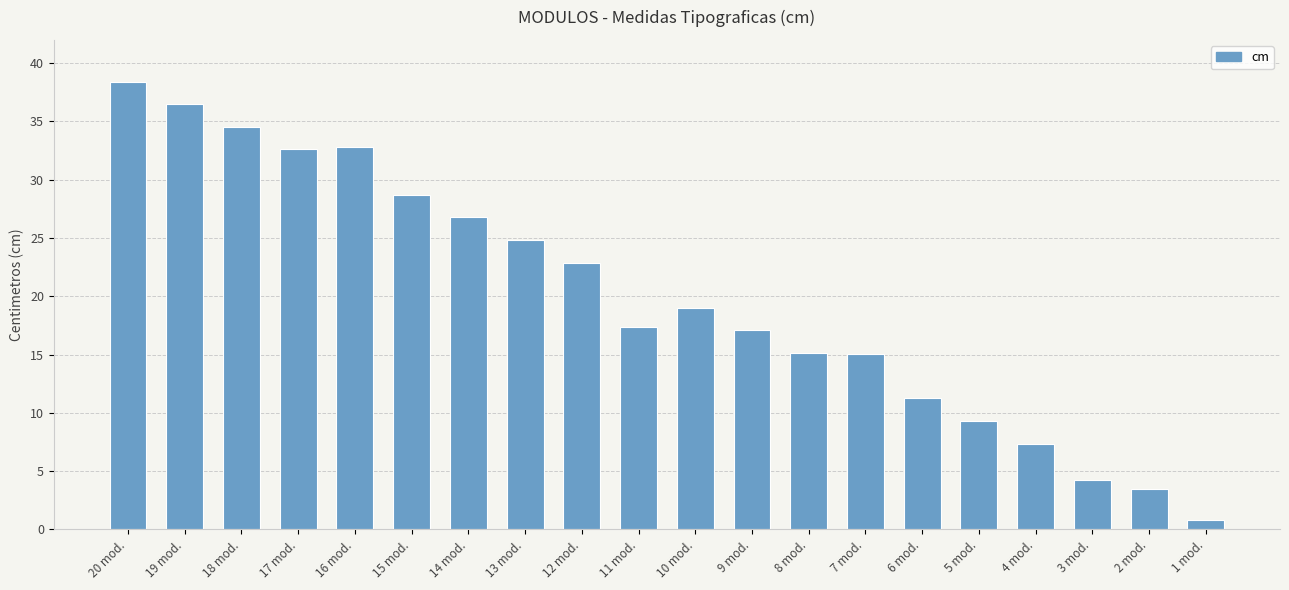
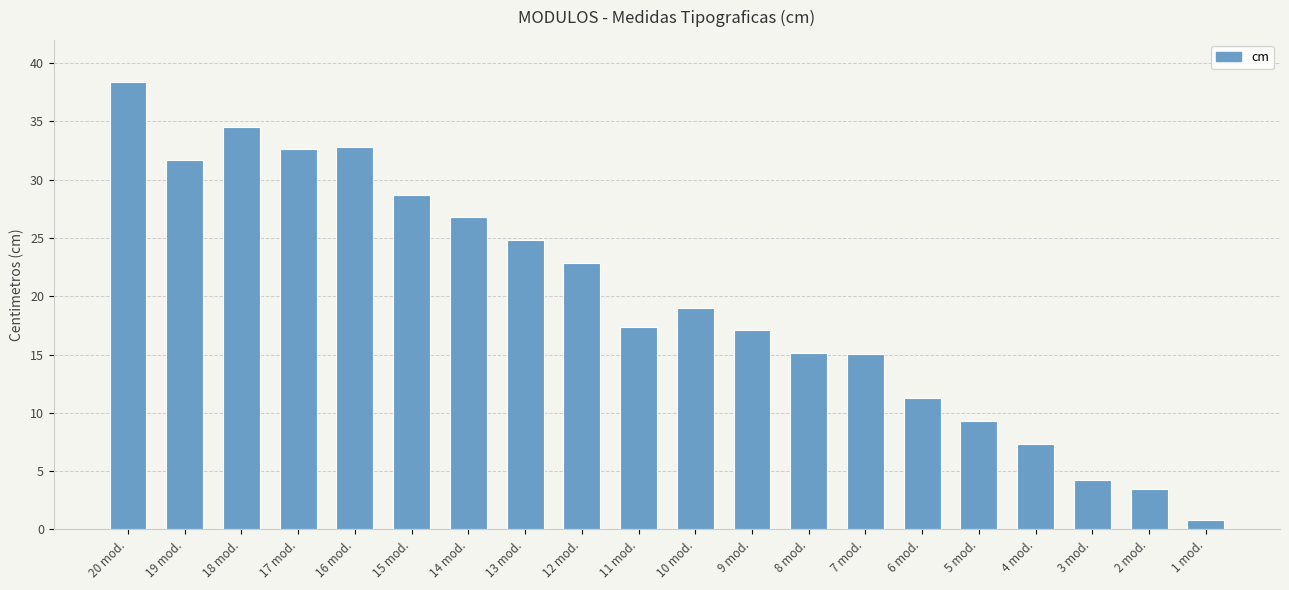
19 mod.: 36.5 -> 31.7
